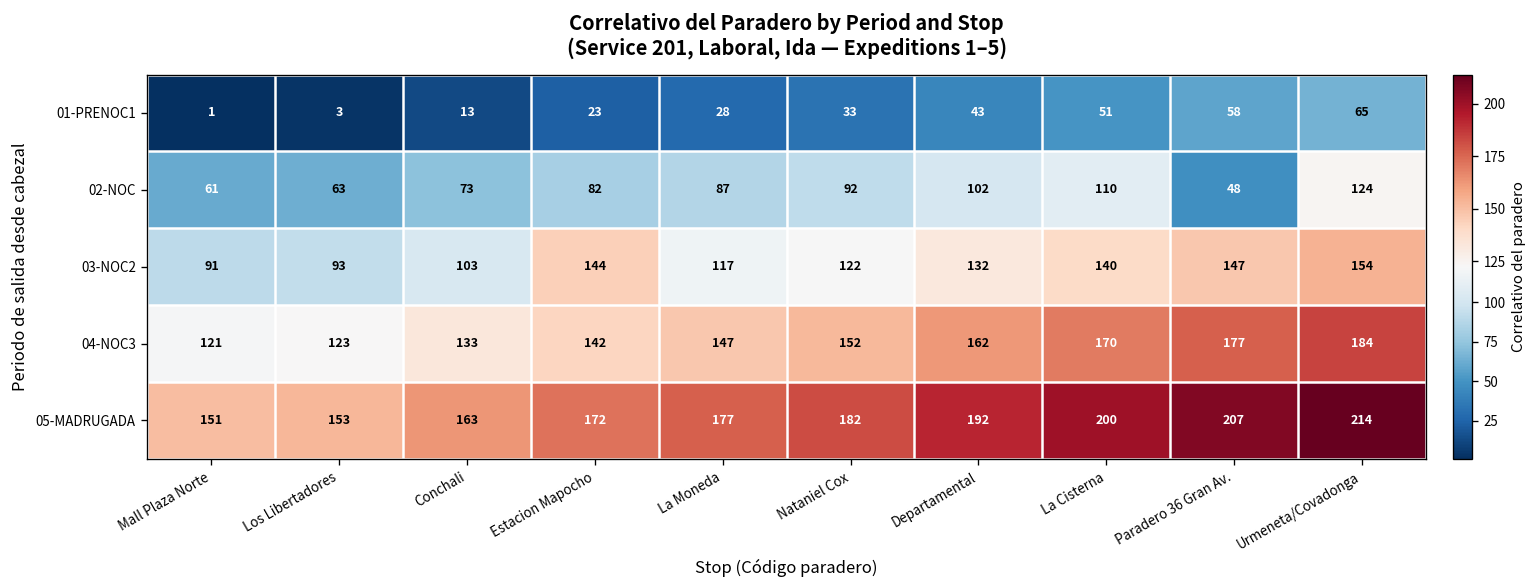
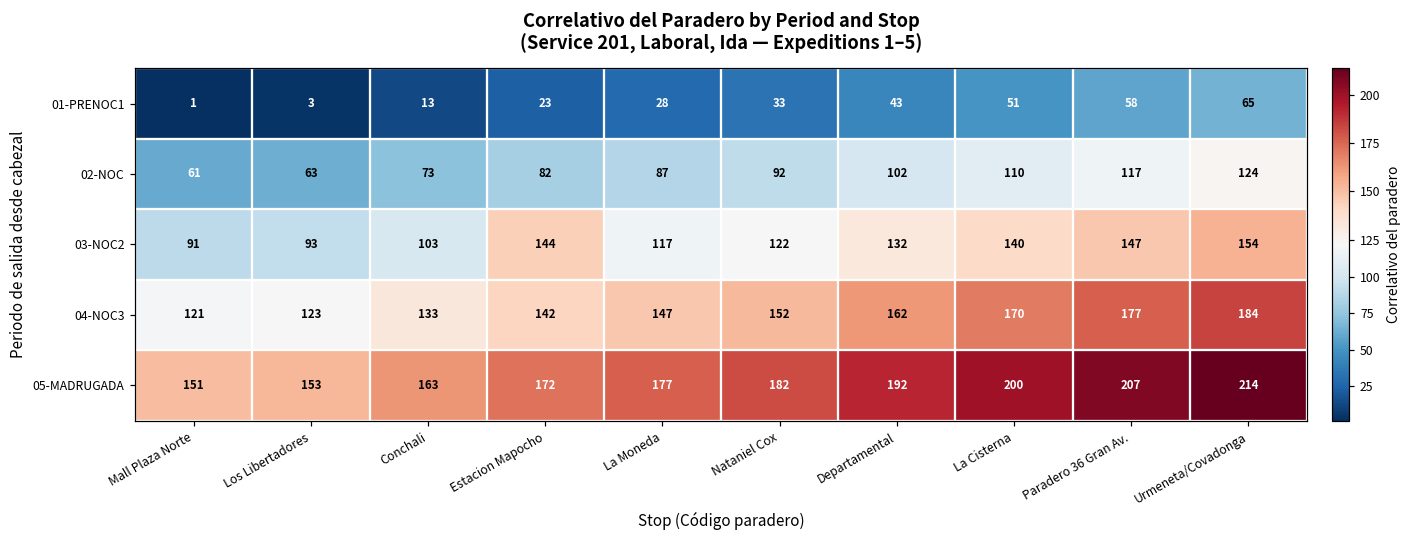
02-NOC, Paradero 36 Gran Av.: 48 -> 117
